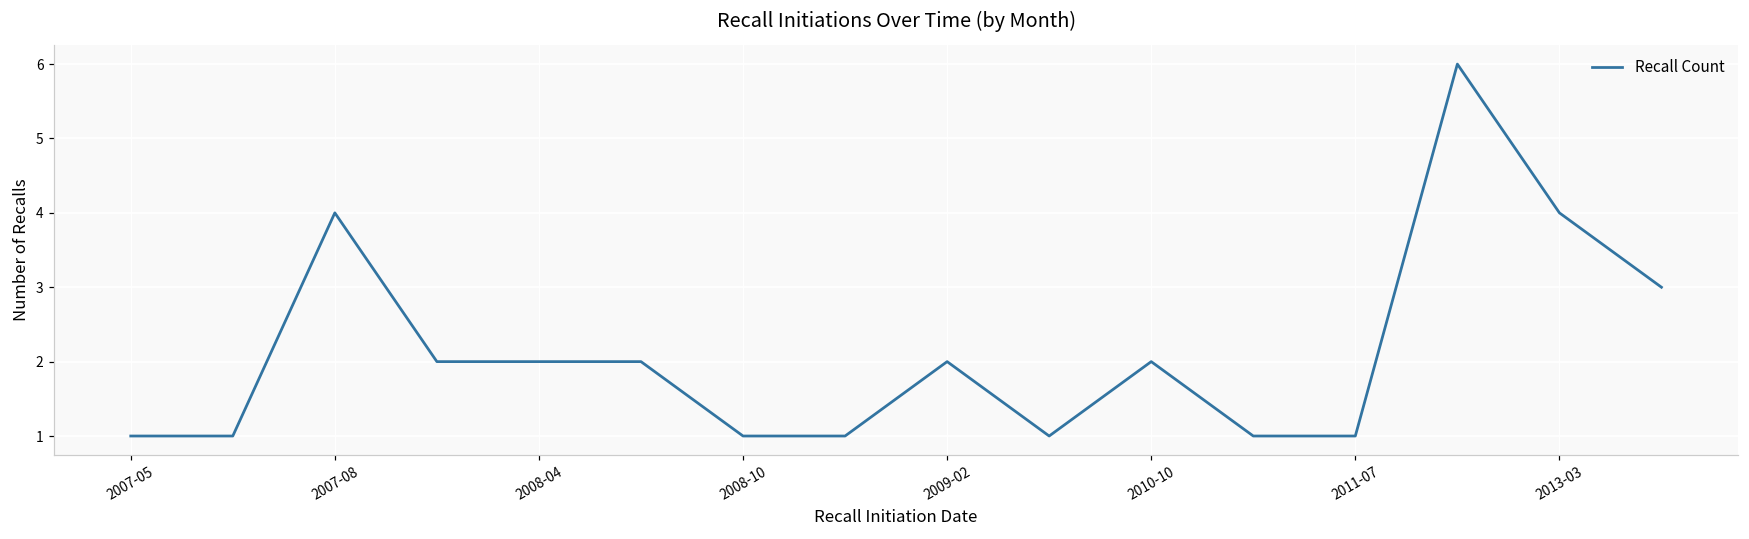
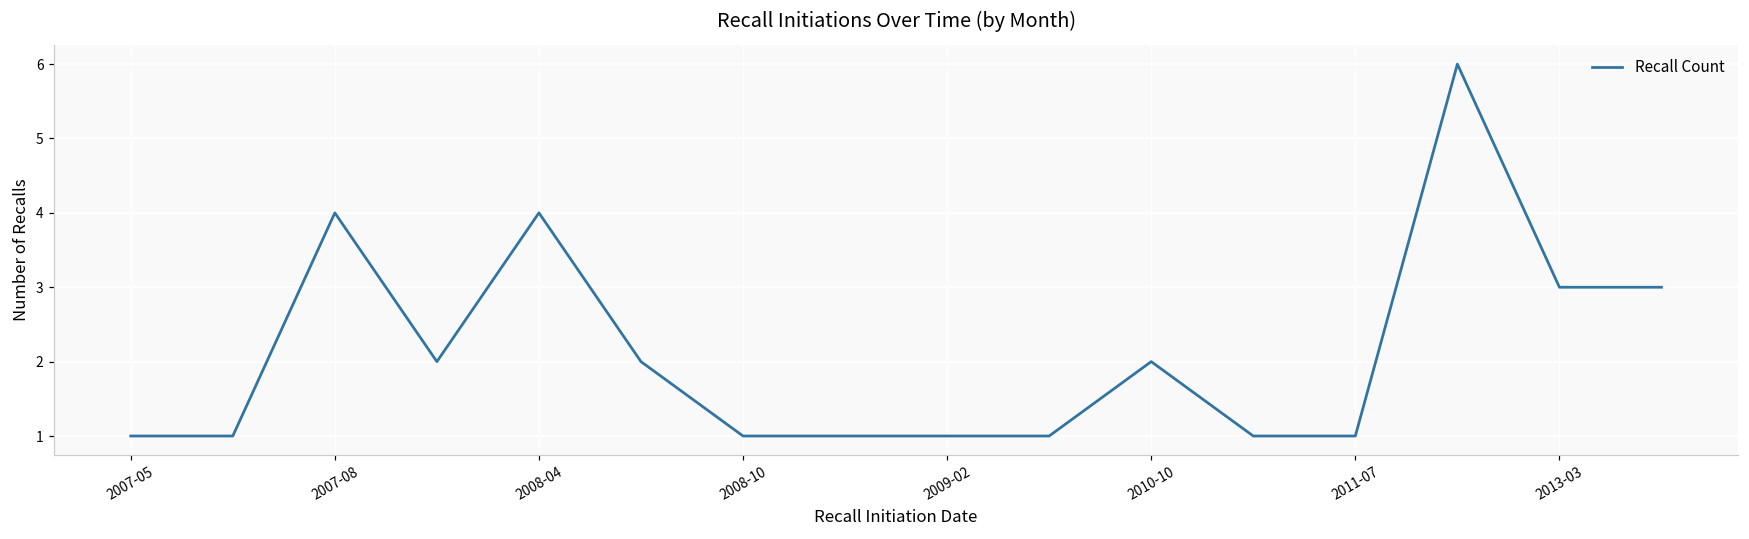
2008-04: 2 -> 4
2009-02: 2 -> 1
2013-03: 4 -> 3
